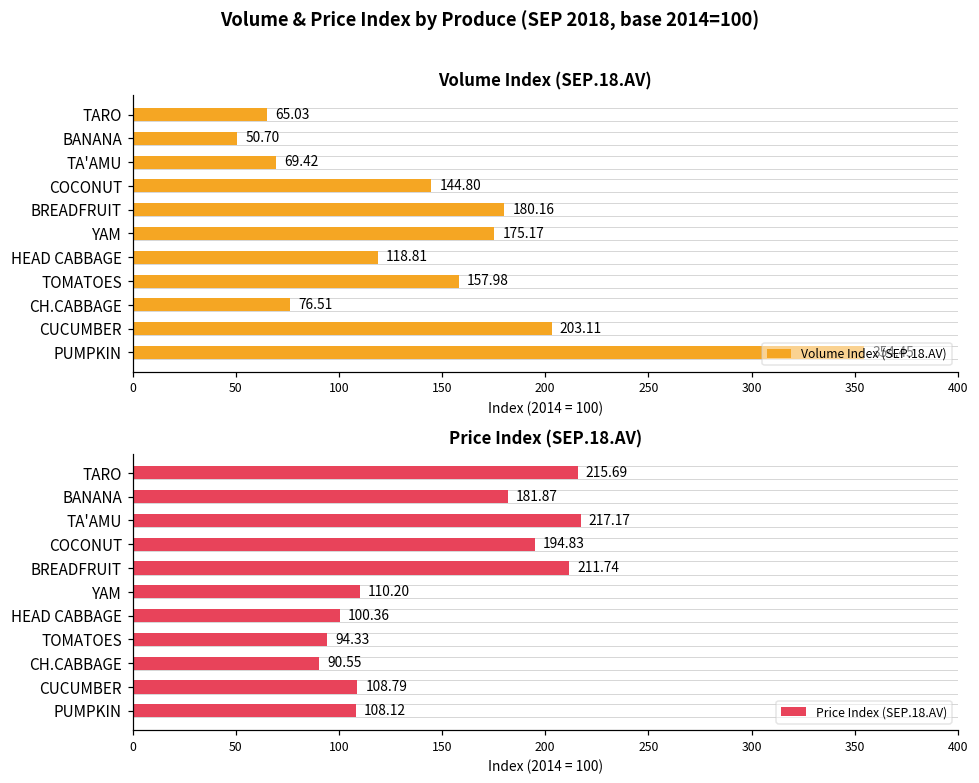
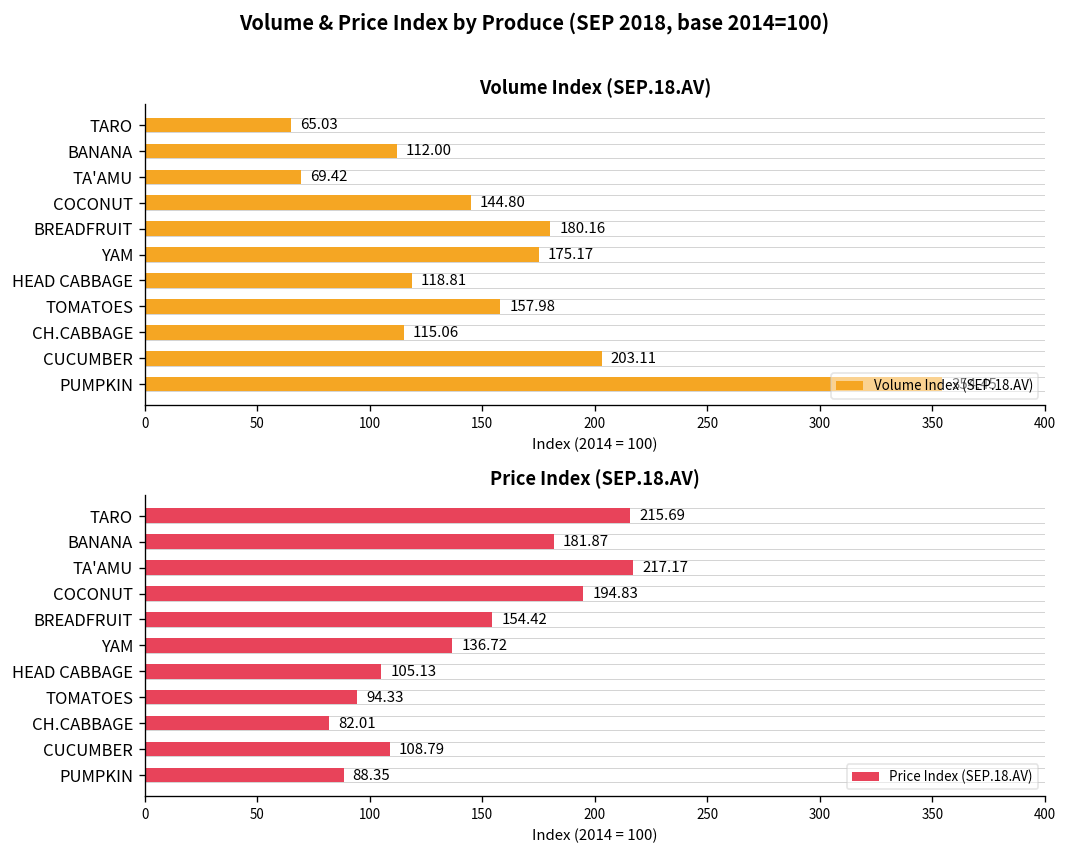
Volume Index (SEP.18.AV), BANANA: 50.70 -> 112.00
Volume Index (SEP.18.AV), CH.CABBAGE: 76.51 -> 115.06
Price Index (SEP.18.AV), BREADFRUIT: 211.74 -> 154.42
Price Index (SEP.18.AV), YAM: 110.20 -> 136.72
Price Index (SEP.18.AV), HEAD CABBAGE: 100.36 -> 105.13
Price Index (SEP.18.AV), CH.CABBAGE: 90.55 -> 82.01
Price Index (SEP.18.AV), PUMPKIN: 108.12 -> 88.35
